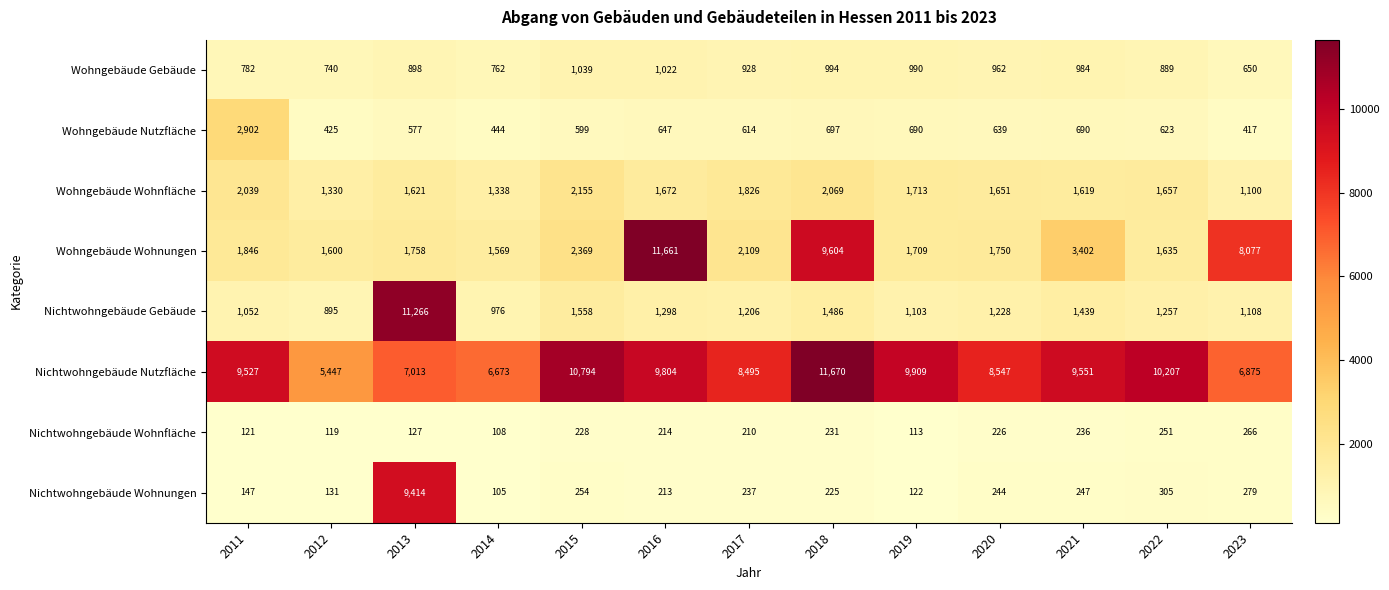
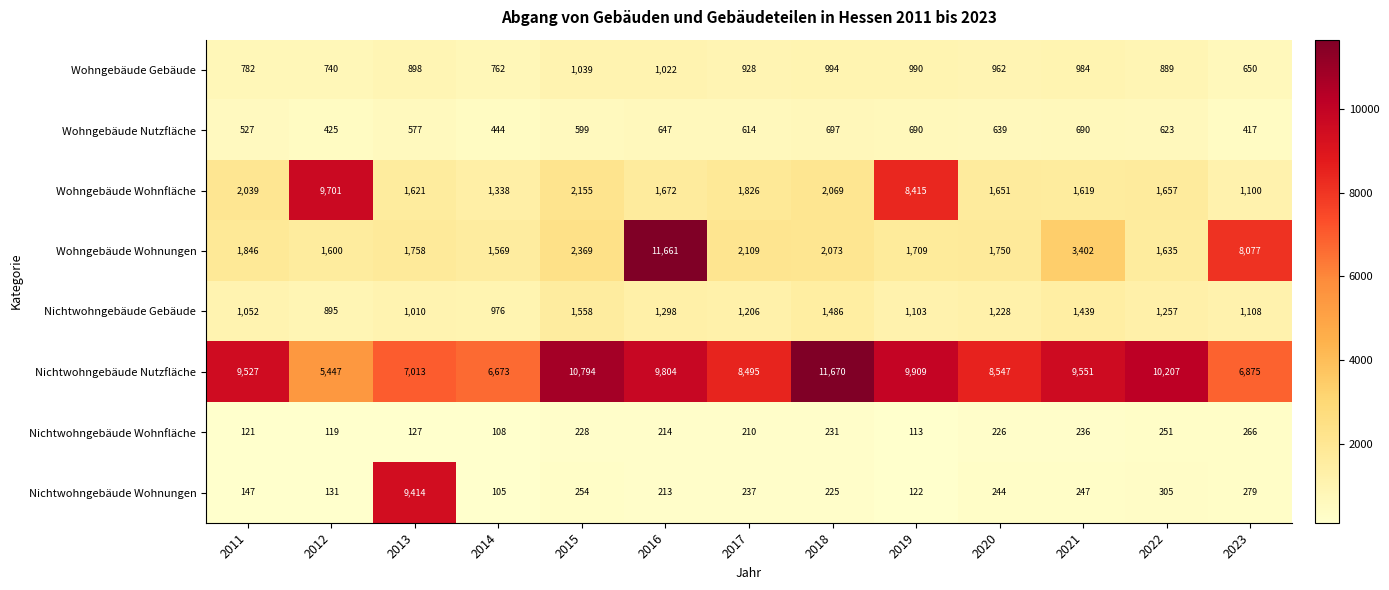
Wohngebäude Nutzfläche, 2011: 2,902 -> 527
Wohngebäude Wohnfläche, 2012: 1,330 -> 9,701
Wohngebäude Wohnfläche, 2019: 1,713 -> 8,415
Wohngebäude Wohnungen, 2018: 9,604 -> 2,073
Nichtwohngebäude Gebäude, 2013: 11,266 -> 1,010
